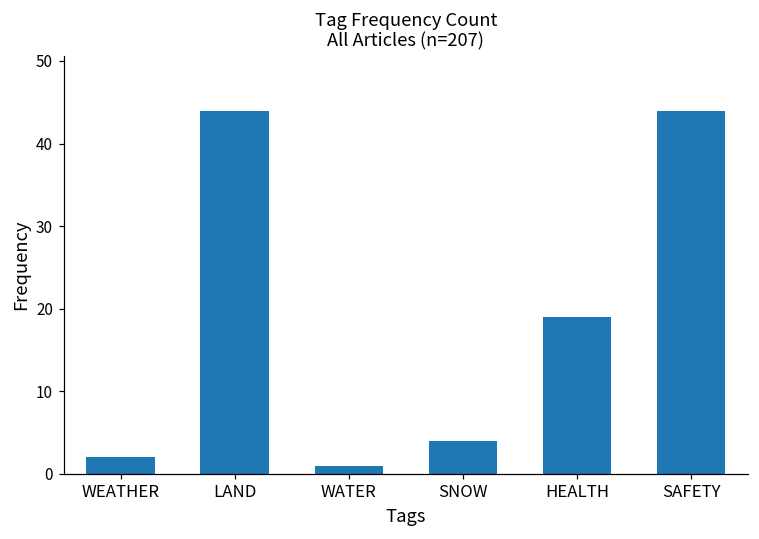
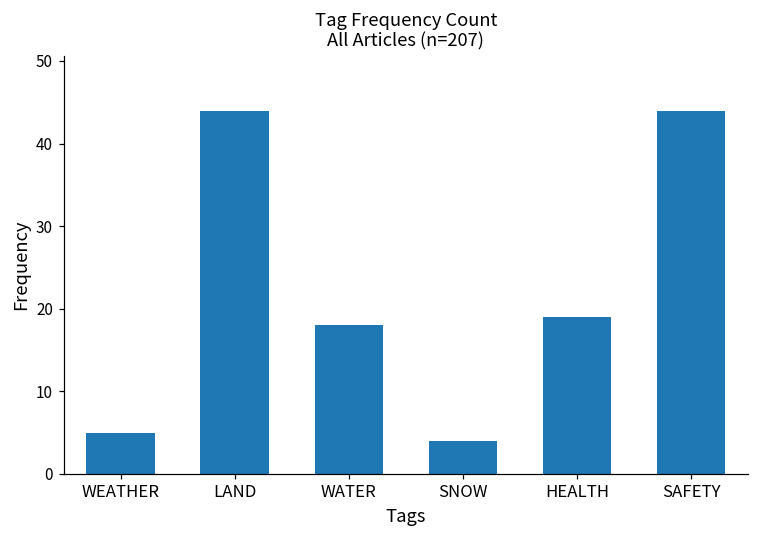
WEATHER: 2 -> 5
WATER: 1 -> 18
